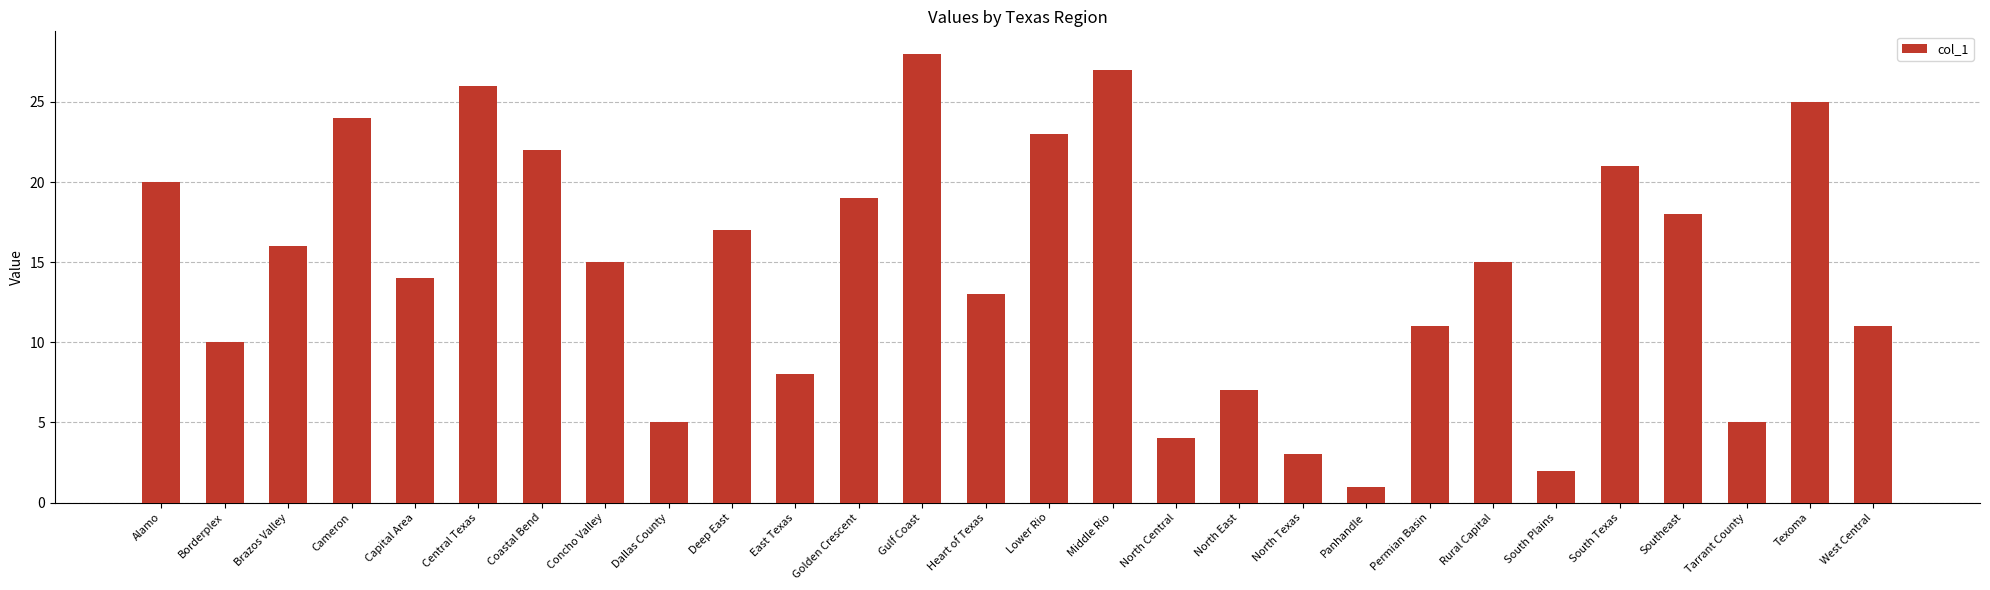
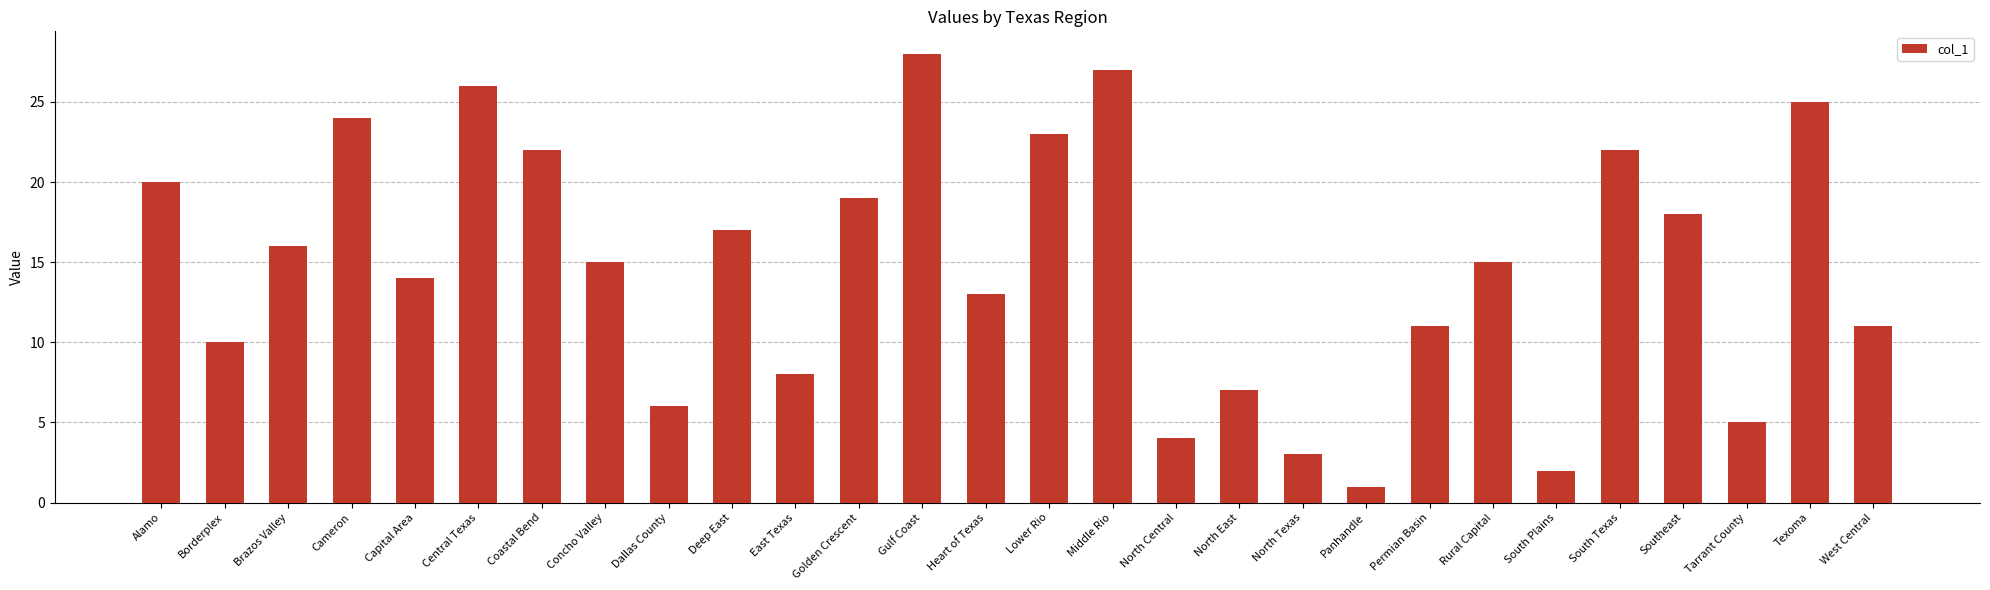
Dallas County: 5 -> 6
South Texas: 21 -> 22
